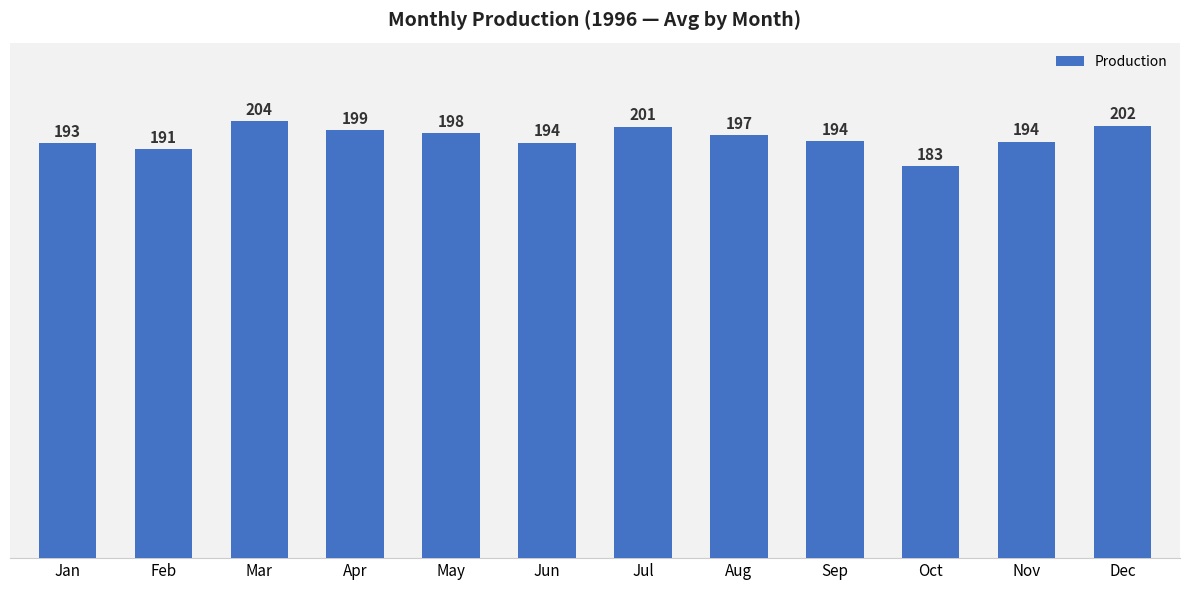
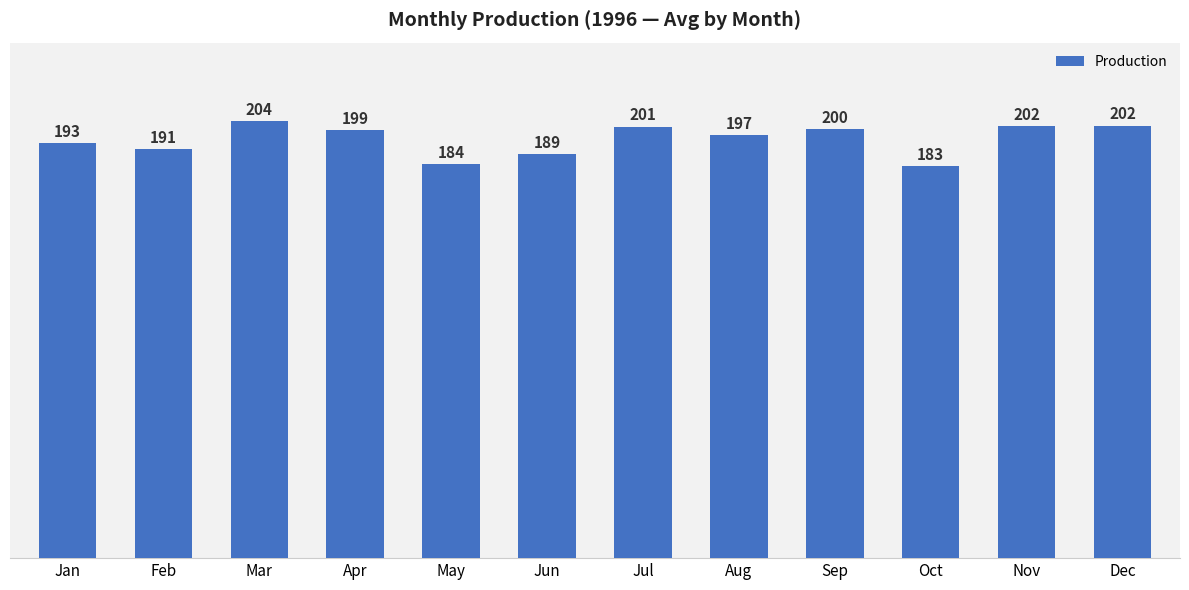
May: 198 -> 184
Jun: 194 -> 189
Sep: 194 -> 200
Nov: 194 -> 202
